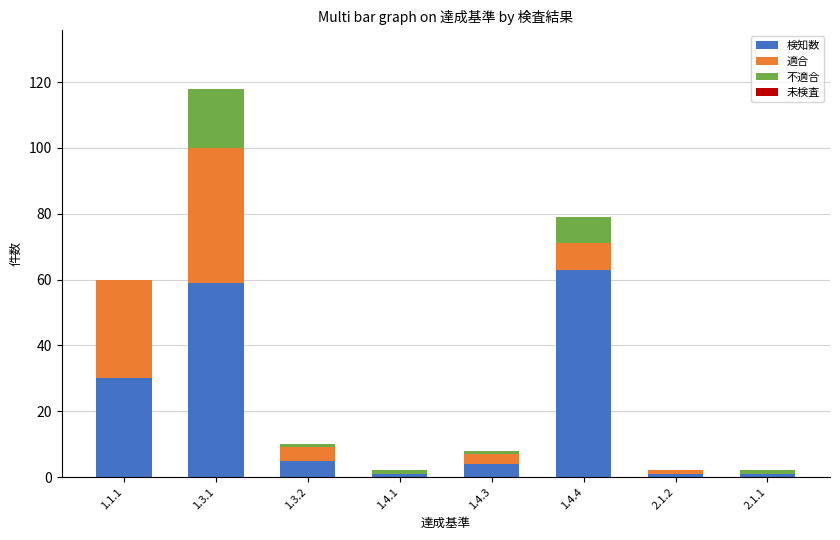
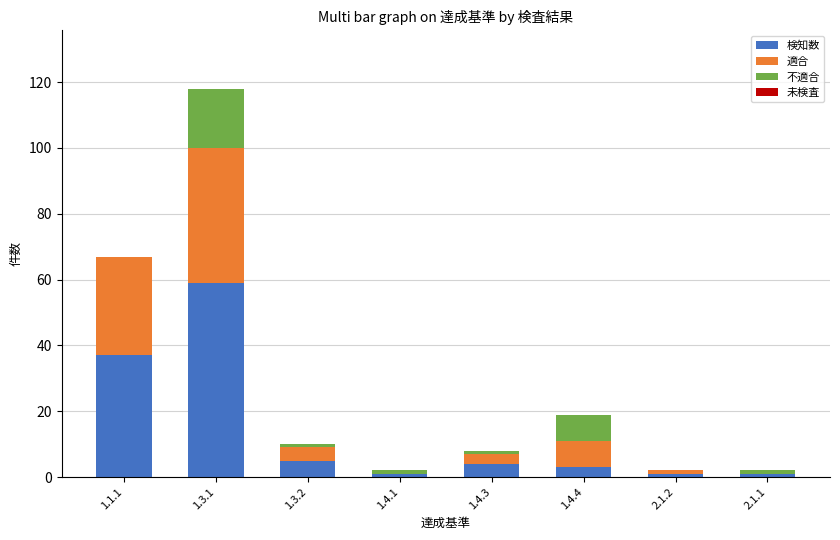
検知数, 1.1.1: 30 -> 37
検知数, 1.4.4: 63 -> 3
